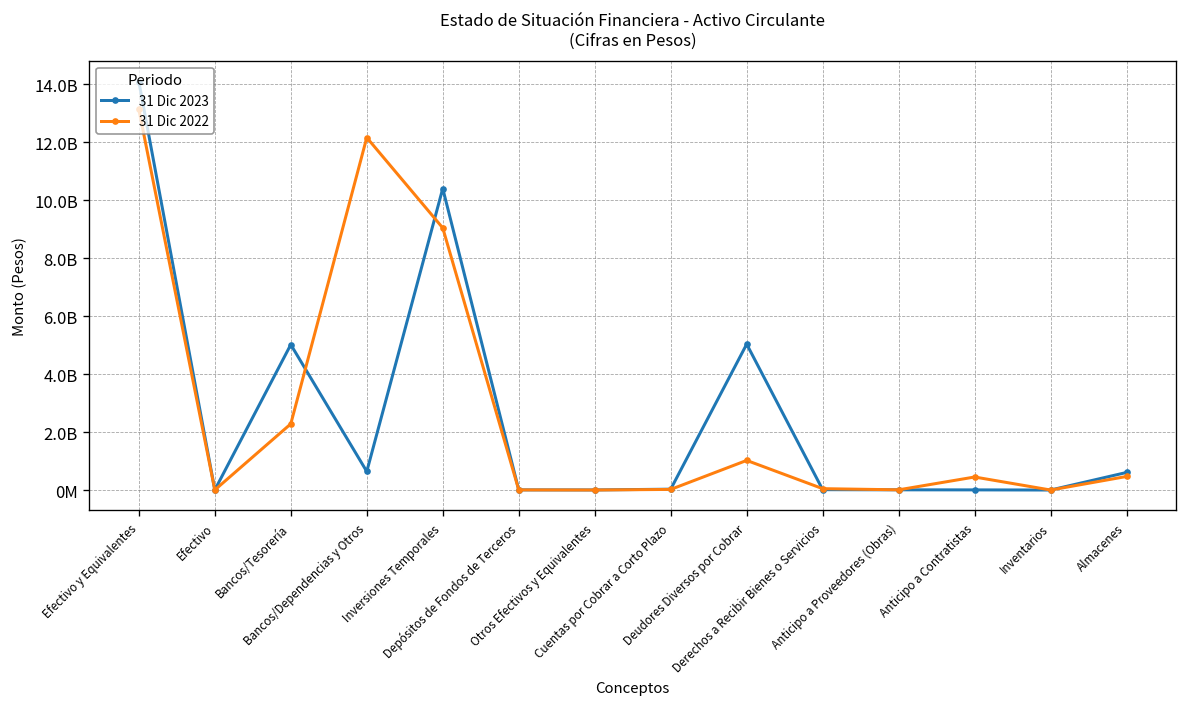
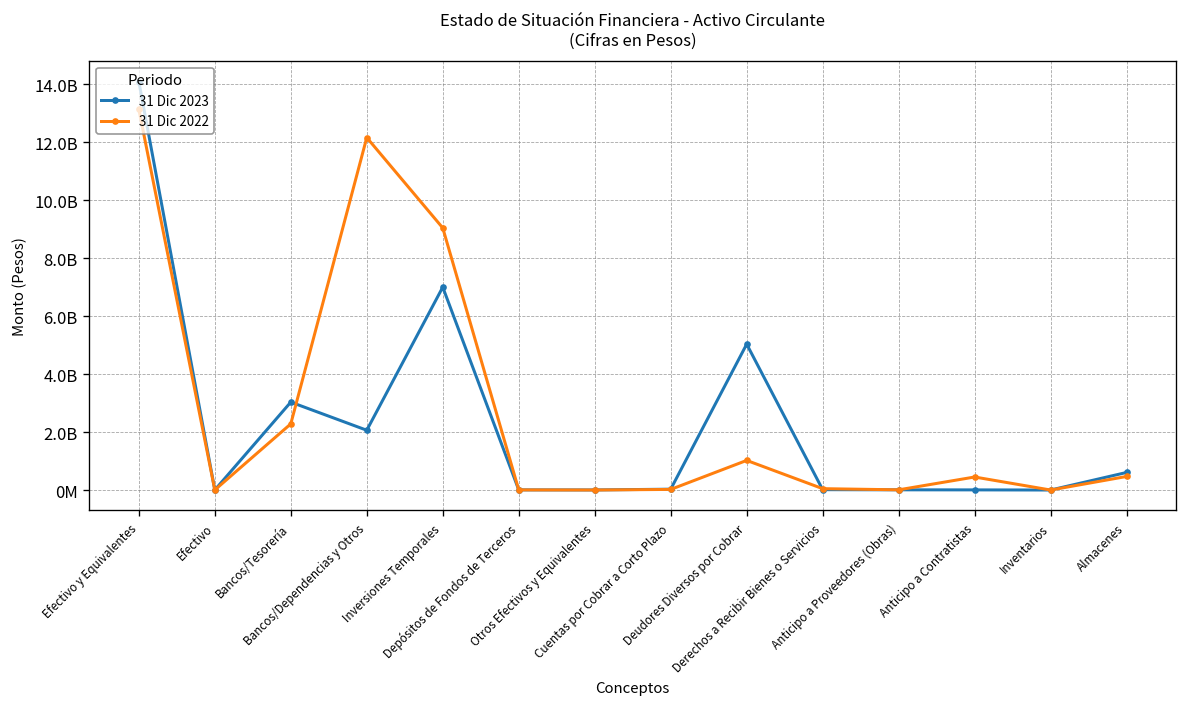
31 Dic 2023, Bancos/Tesorería: 5000000000 -> 3000000000
31 Dic 2023, Bancos/Dependencias y Otros: 600000000 -> 2100000000
31 Dic 2023, Inversiones Temporales: 10400000000 -> 7000000000
